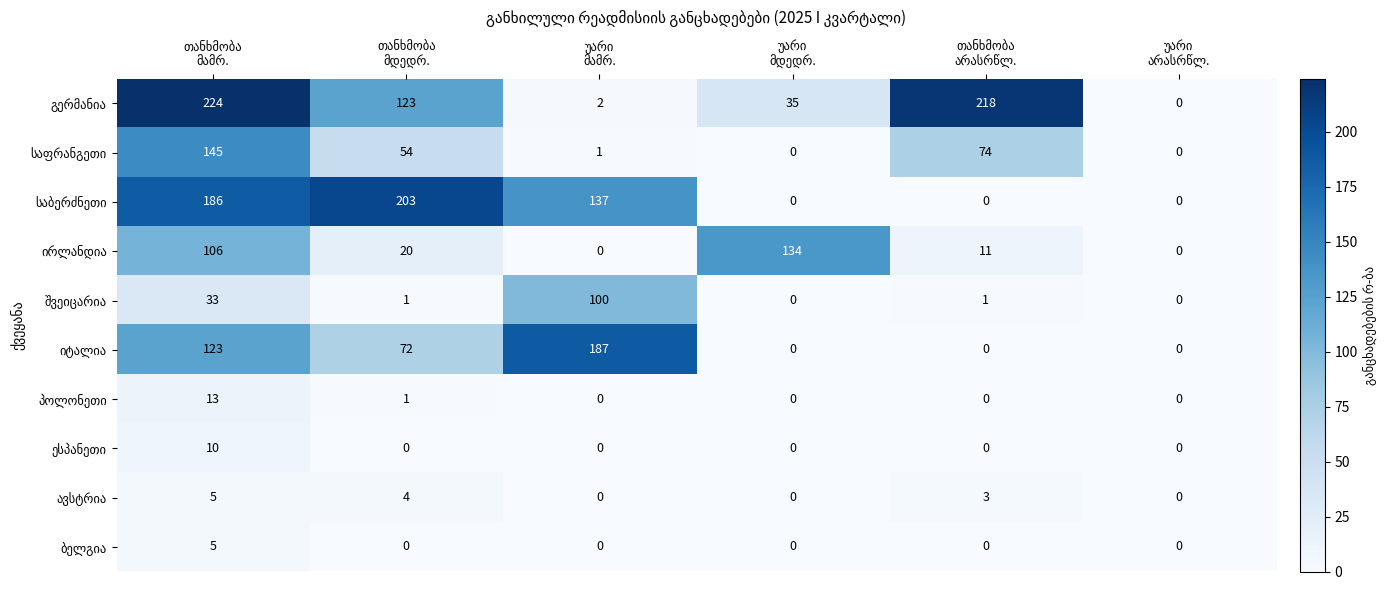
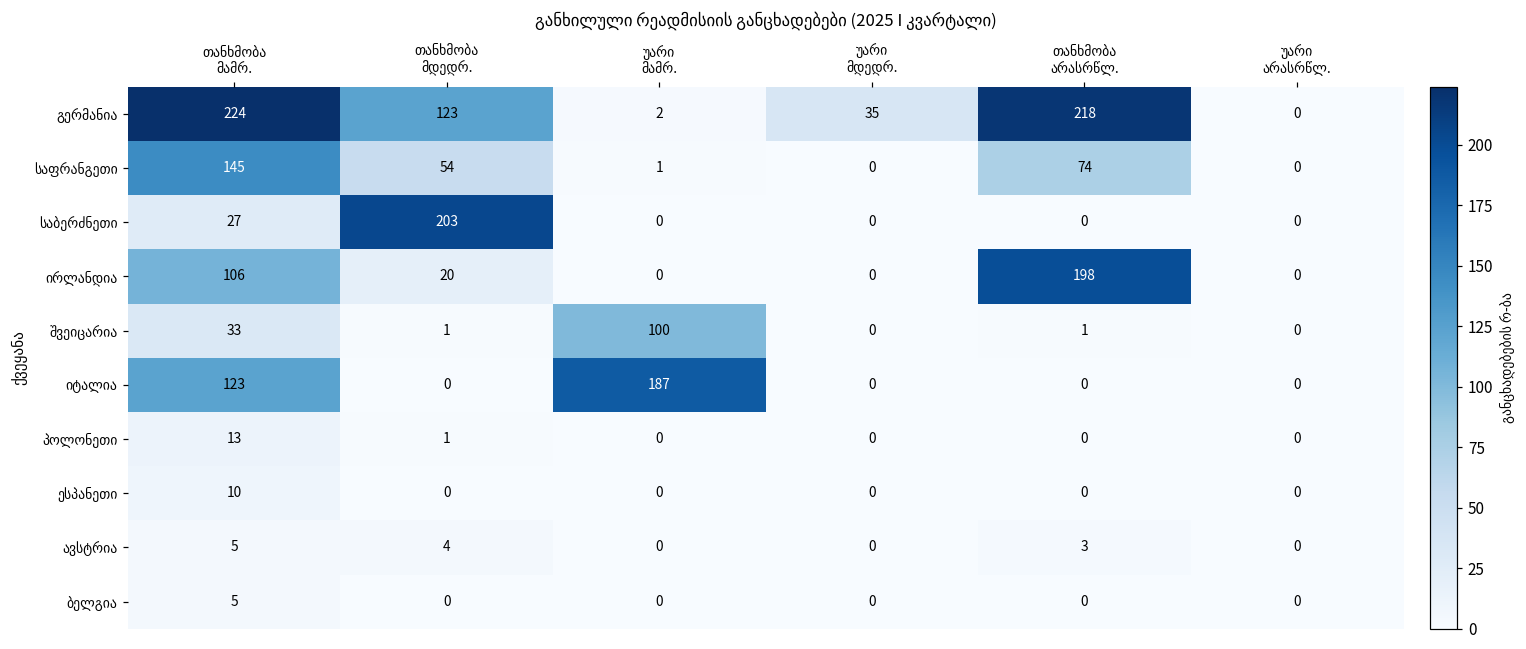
საბერძნეთი, თანხმობა მამრ.: 186 -> 27
საბერძნეთი, უარი მამრ.: 137 -> 0
ირლანდია, უარი მდედრ.: 134 -> 0
ირლანდია, თანხმობა არასრწლ.: 11 -> 198
იტალია, თანხმობა მდედრ.: 72 -> 0
